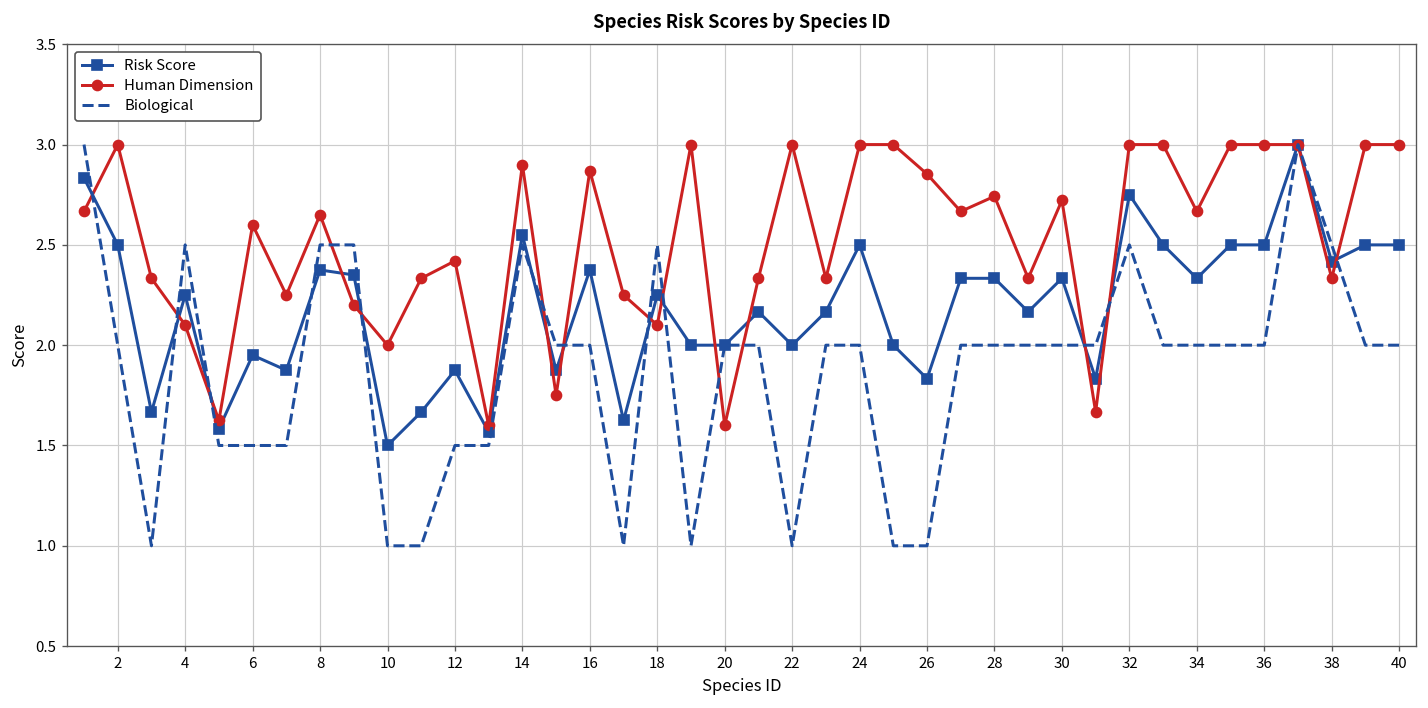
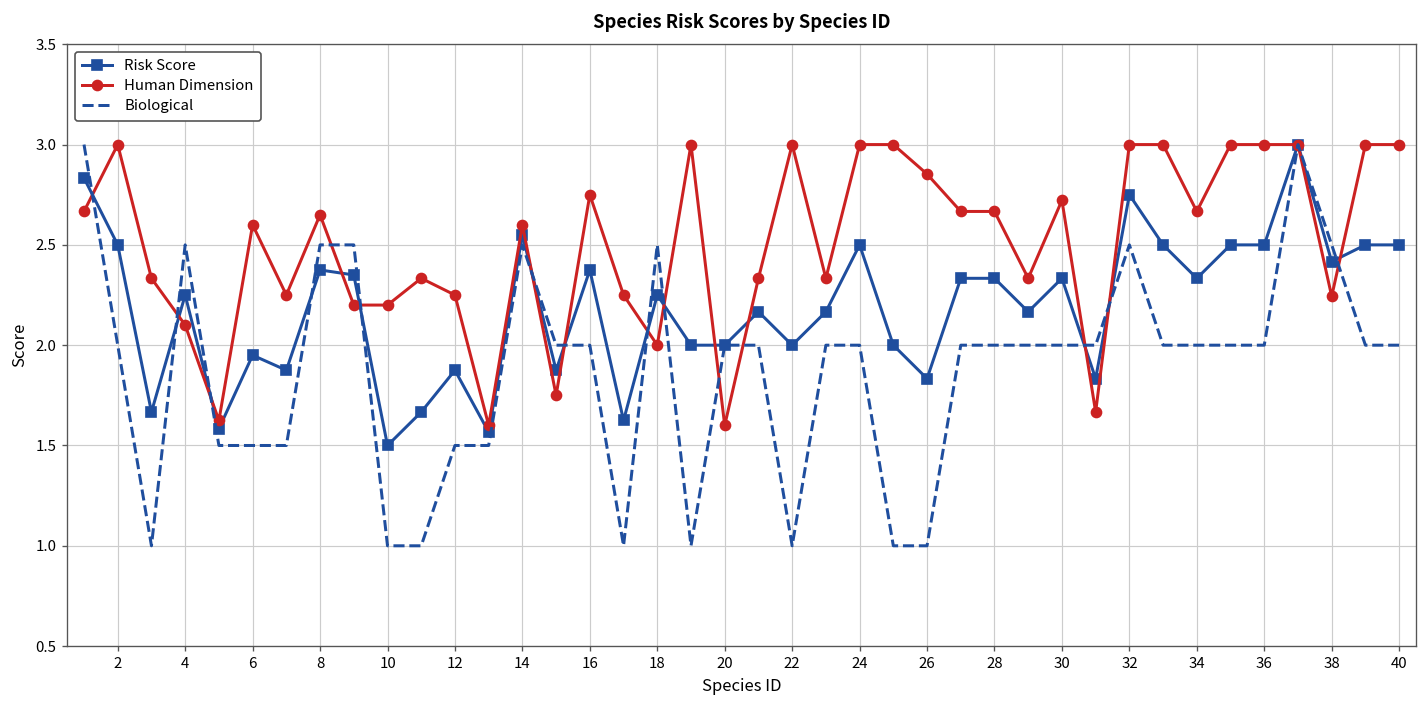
Human Dimension, 10: 2.0 -> 2.2
Human Dimension, 12: 2.42 -> 2.25
Human Dimension, 14: 2.9 -> 2.6
Human Dimension, 16: 2.87 -> 2.75
Human Dimension, 18: 2.1 -> 2.0
Human Dimension, 28: 2.74 -> 2.67
Human Dimension, 38: 2.33 -> 2.24
